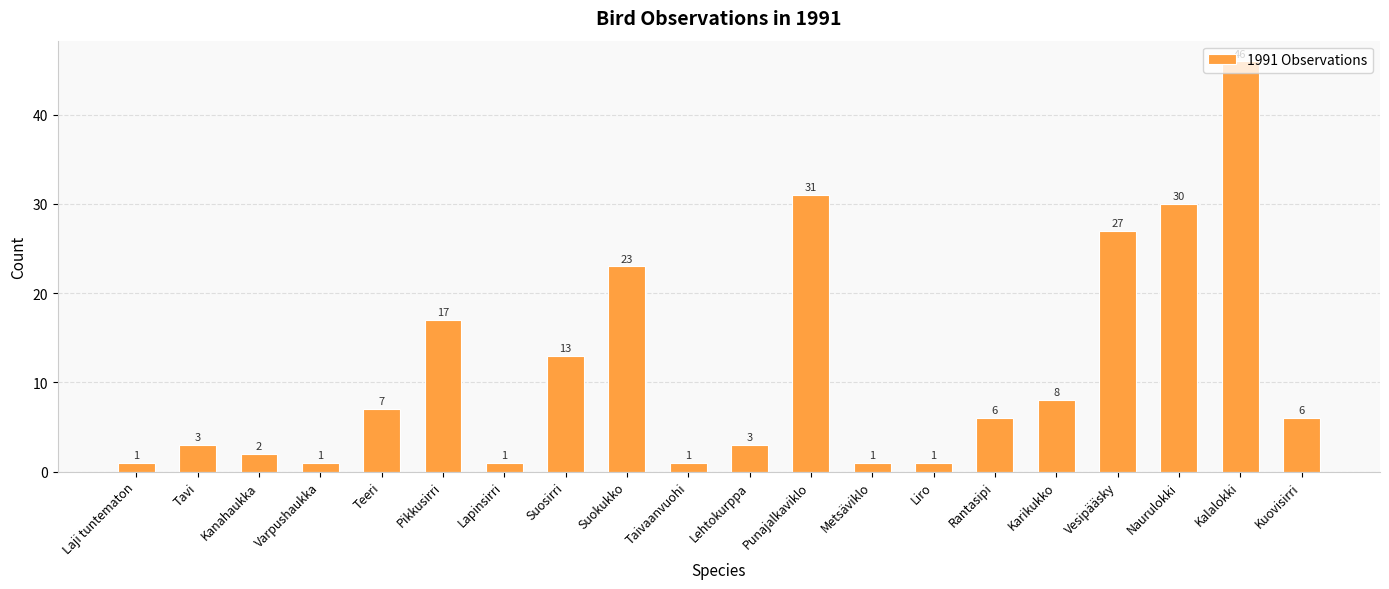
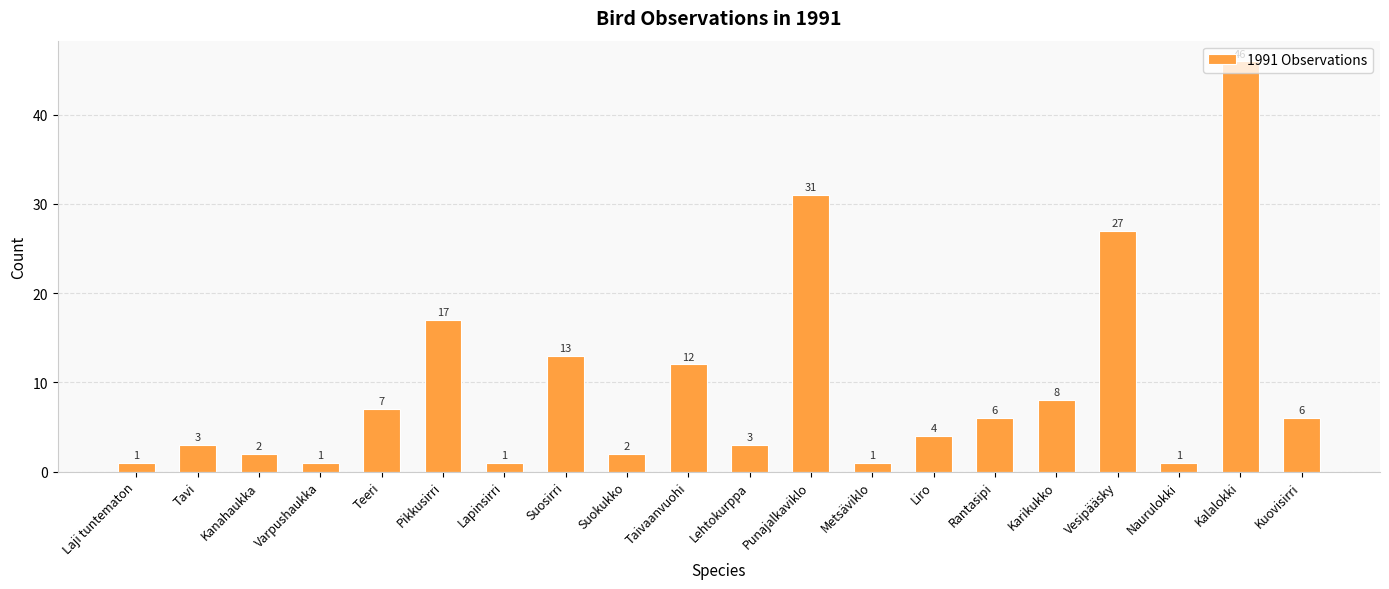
Suokukko: 23 -> 2
Taivaanvuohi: 1 -> 12
Liro: 1 -> 4
Naurulokki: 30 -> 1
